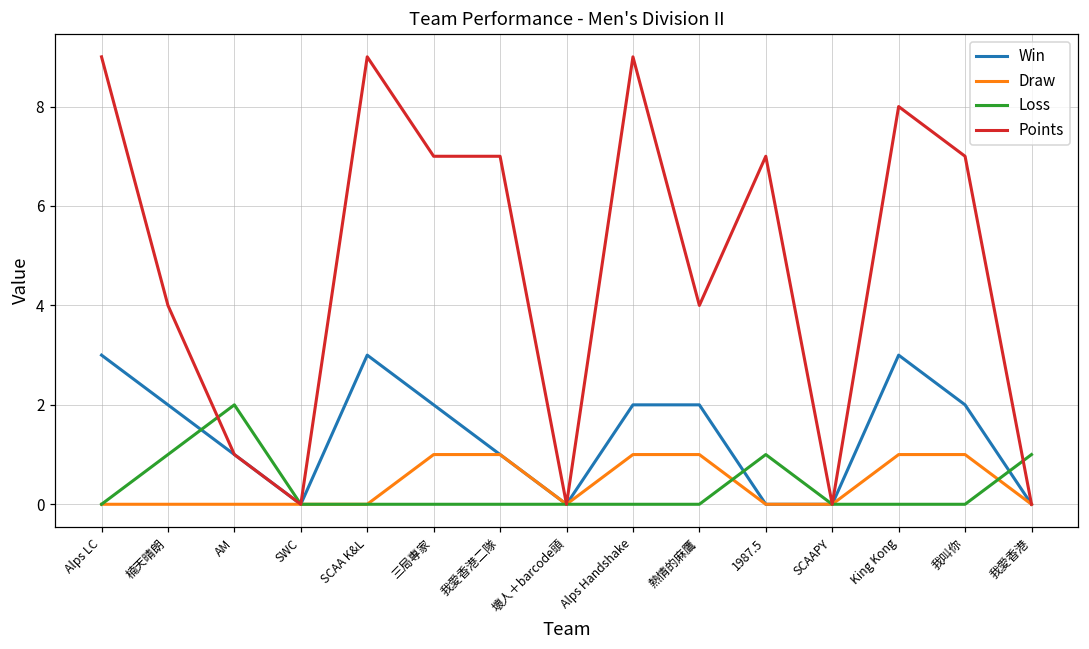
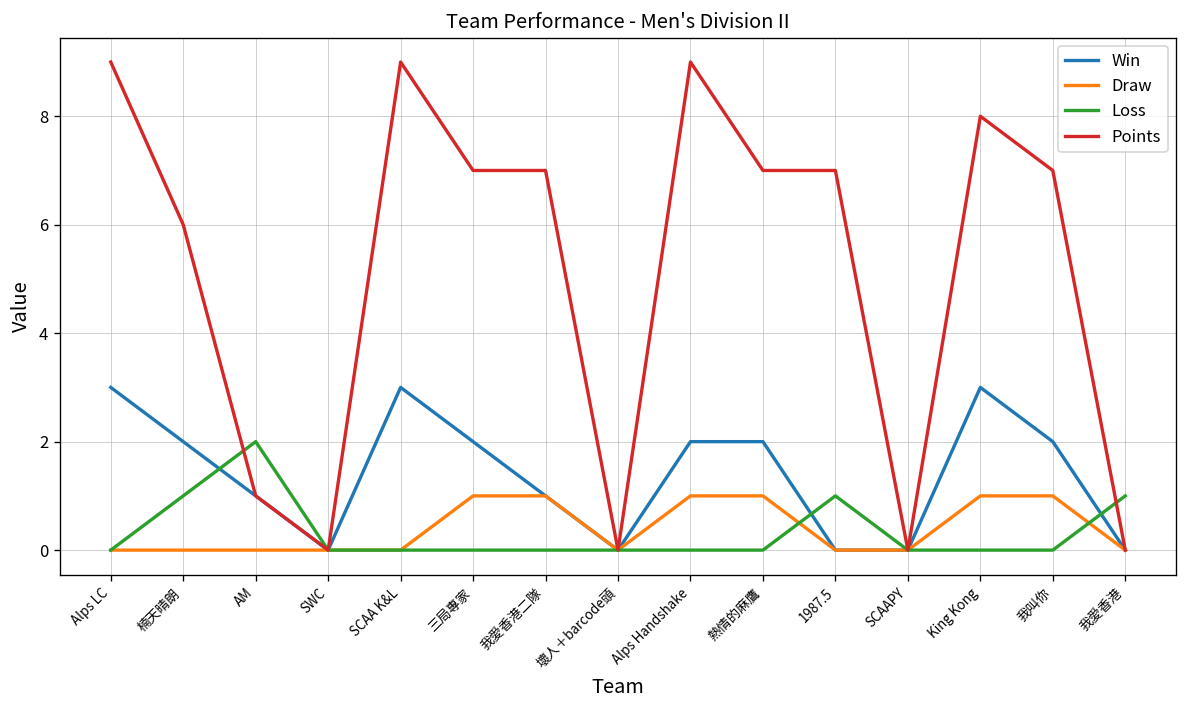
Points, 楠天晴朗: 4 -> 6
Points, 熱情的麻鷹: 4 -> 7
